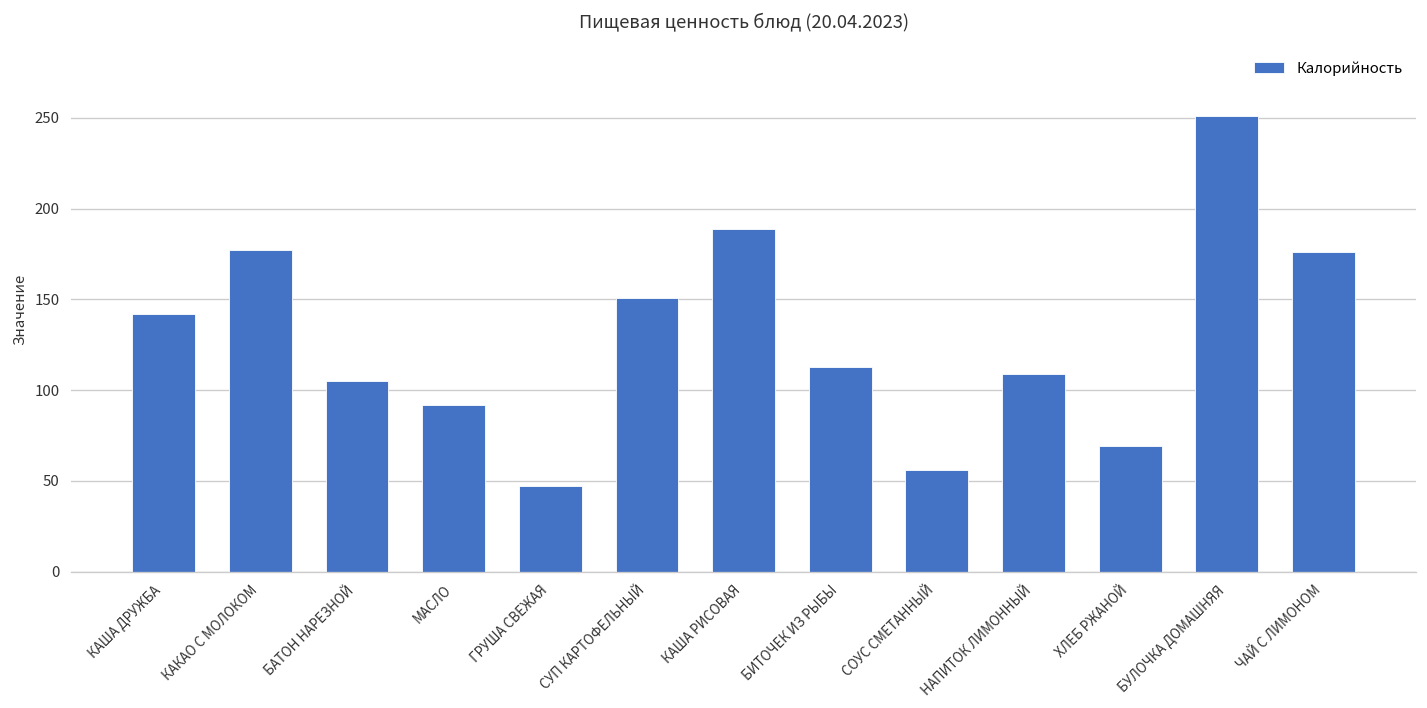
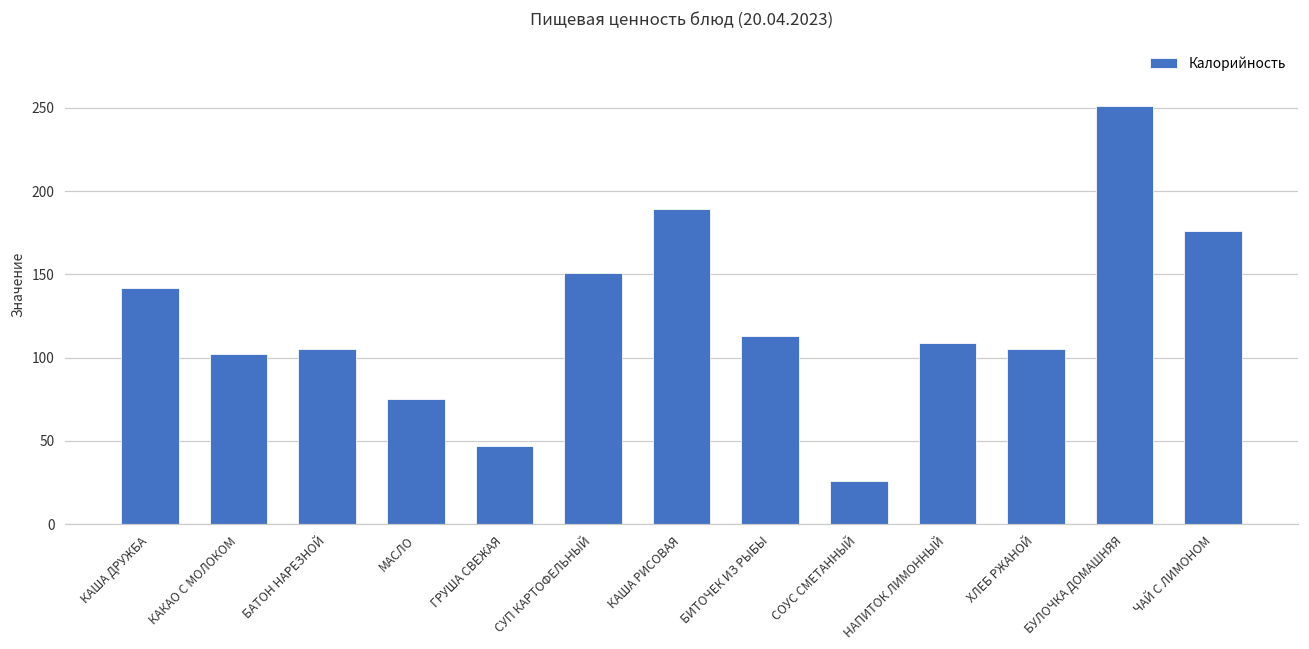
КАКАО С МОЛОКОМ: 177 -> 102
МАСЛО: 92 -> 75
СОУС СМЕТАННЫЙ: 56 -> 26
ХЛЕБ РЖАНОЙ: 69 -> 105
